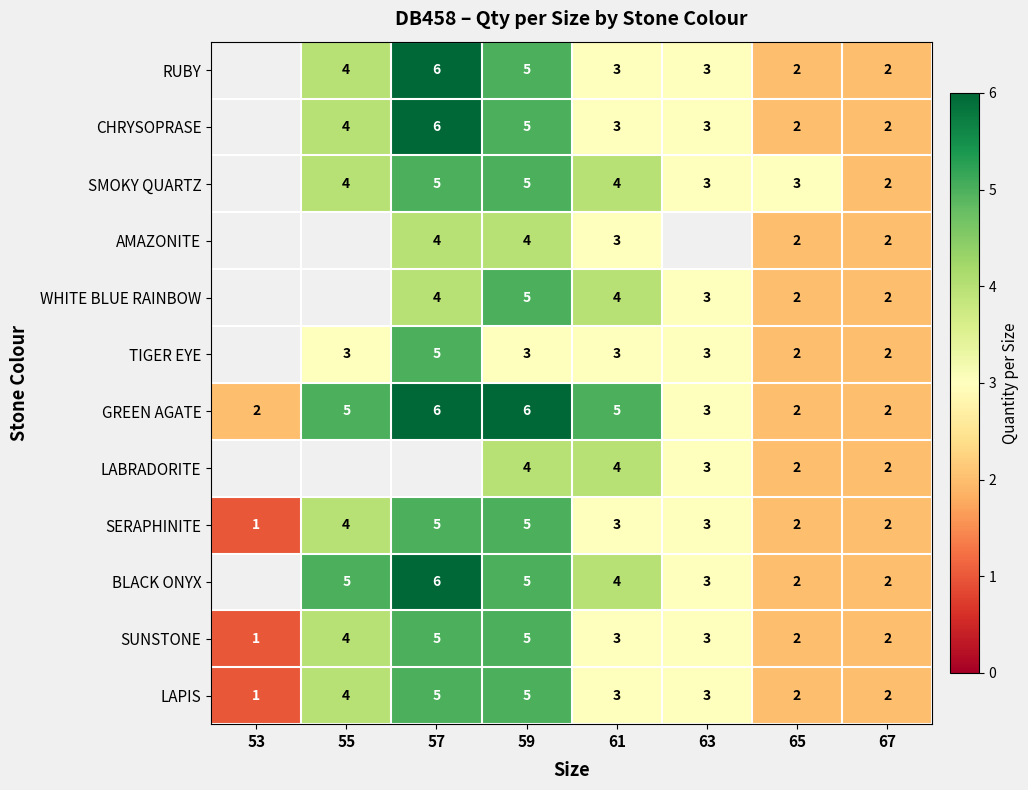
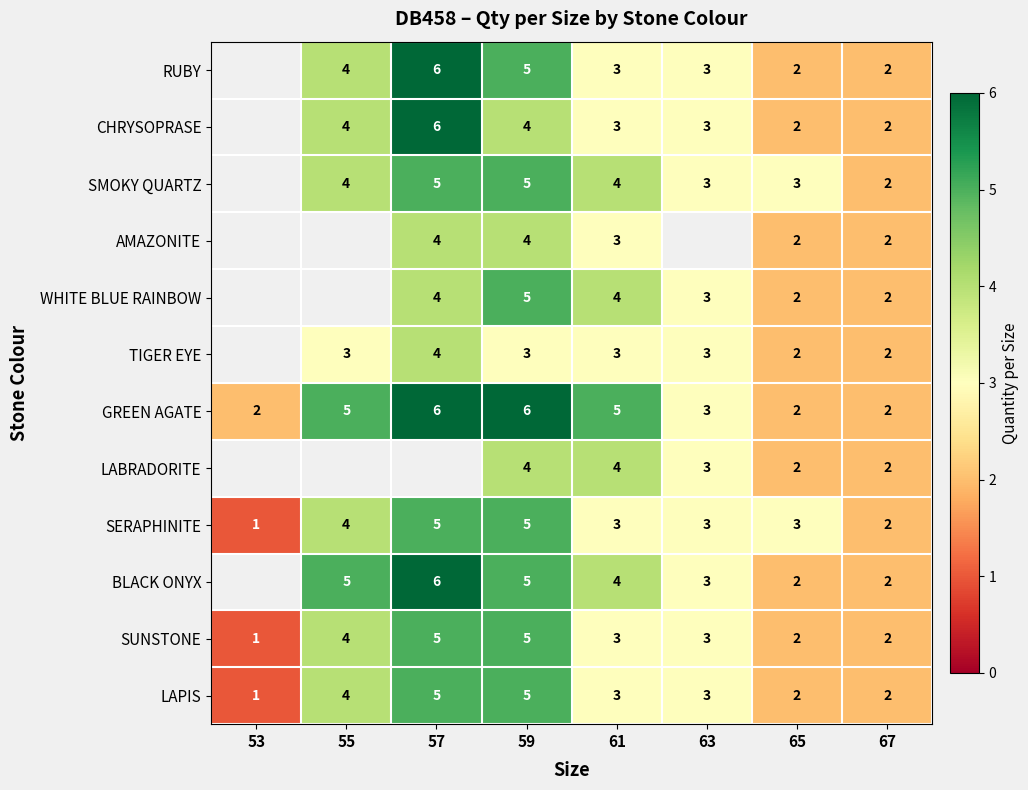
CHRYSOPRASE, 59: 5 -> 4
TIGER EYE, 57: 5 -> 4
SERAPHINITE, 65: 2 -> 3
